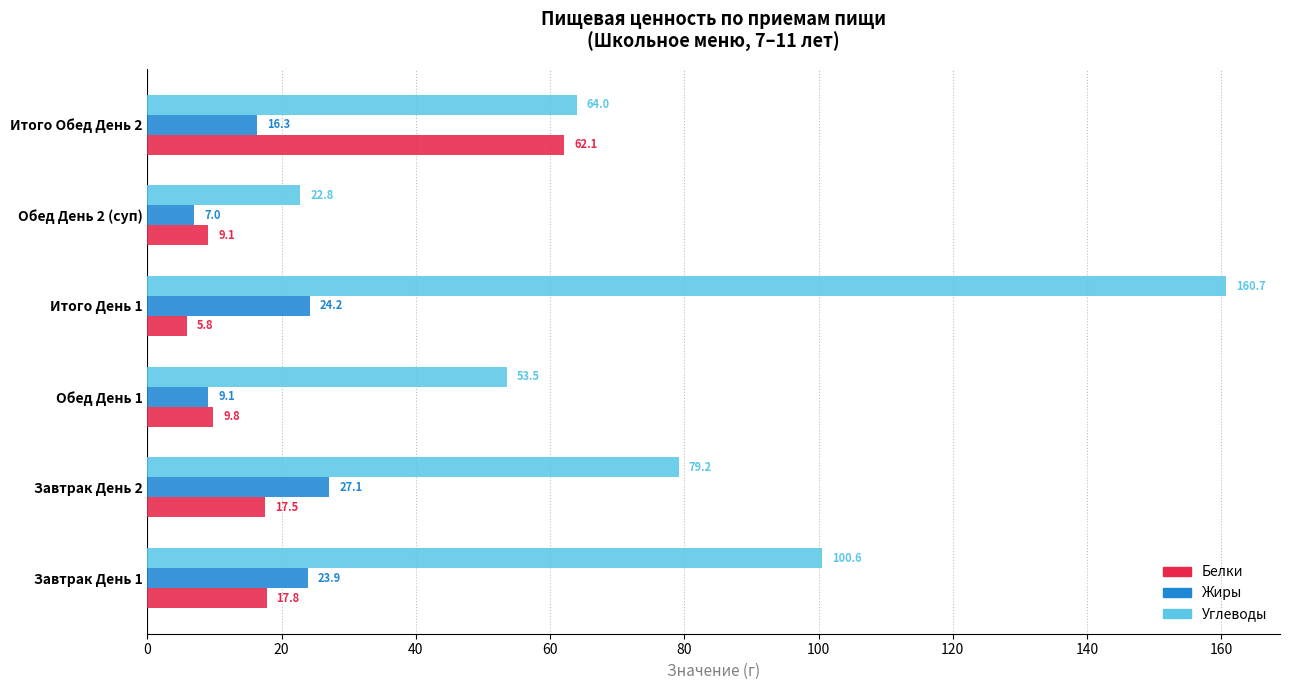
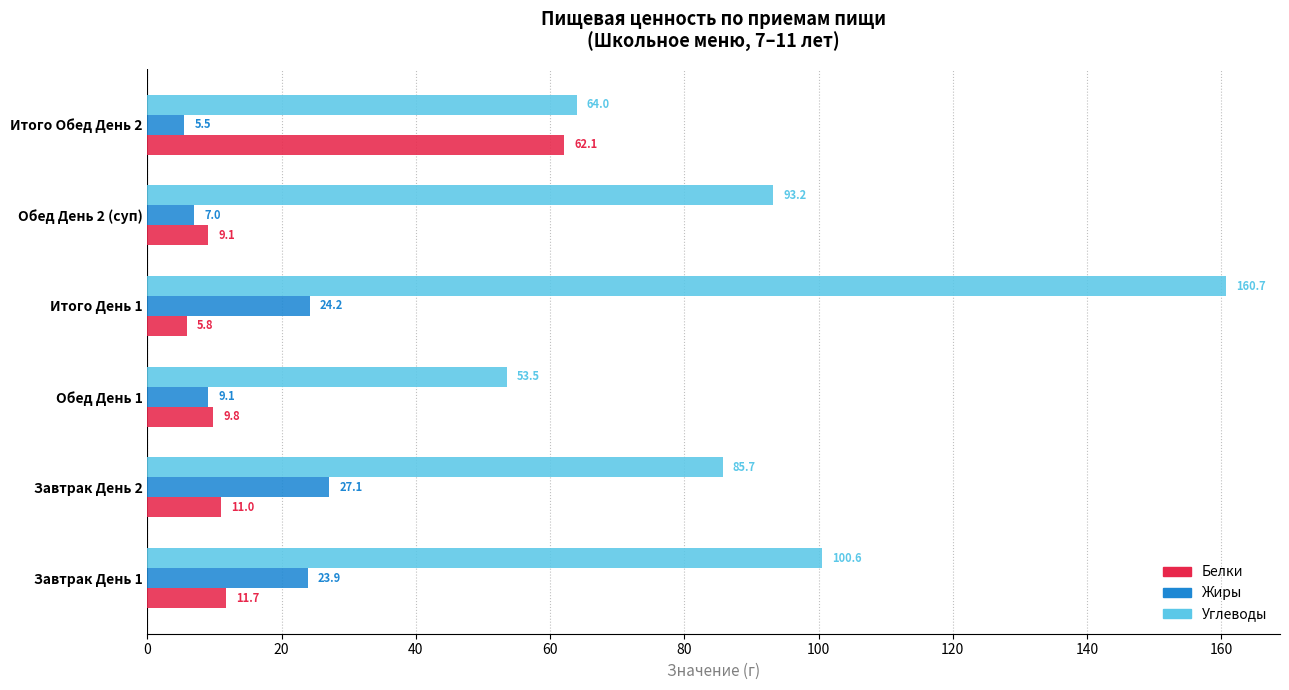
Жиры, Итого Обед День 2: 16.3 -> 5.5
Углеводы, Обед День 2 (суп): 22.8 -> 93.2
Углеводы, Завтрак День 2: 79.2 -> 85.7
Белки, Завтрак День 2: 17.5 -> 11.0
Белки, Завтрак День 1: 17.8 -> 11.7
